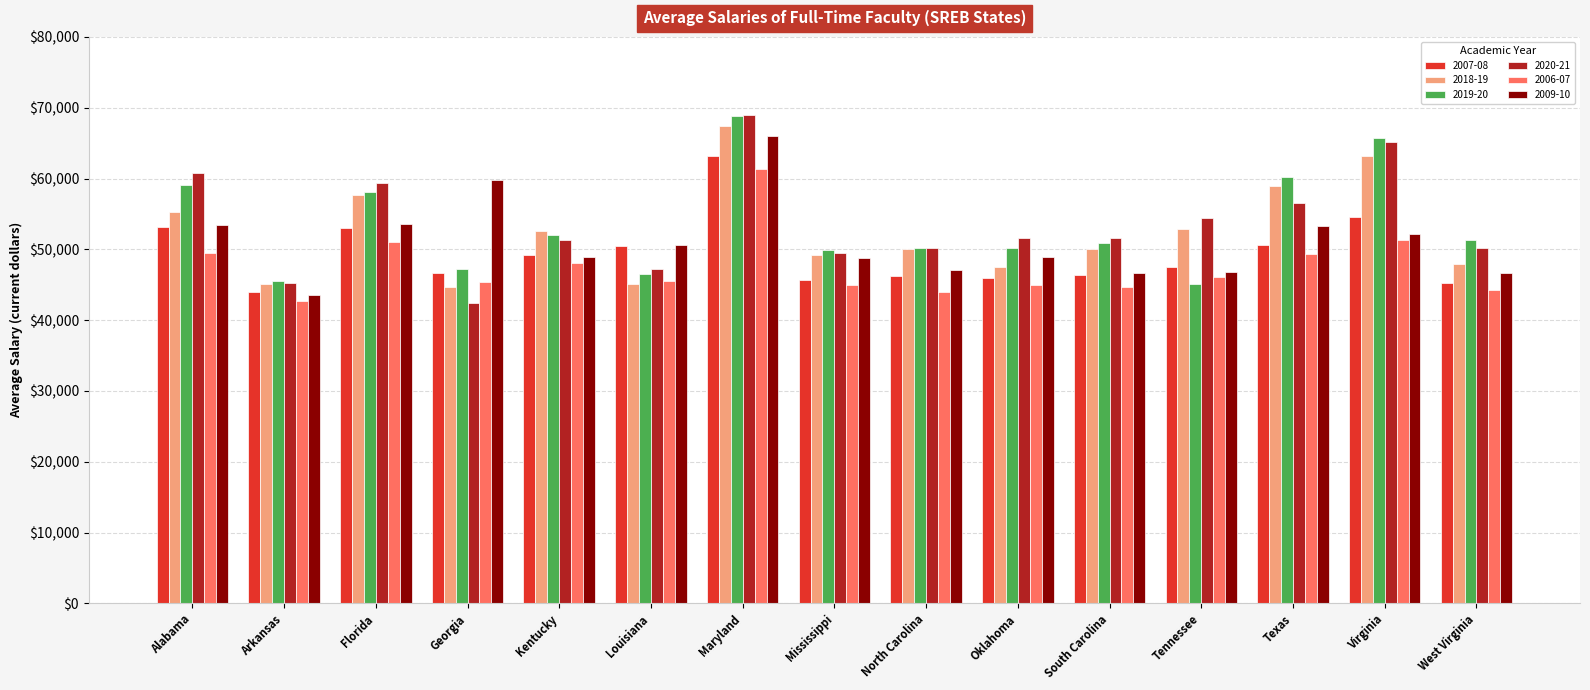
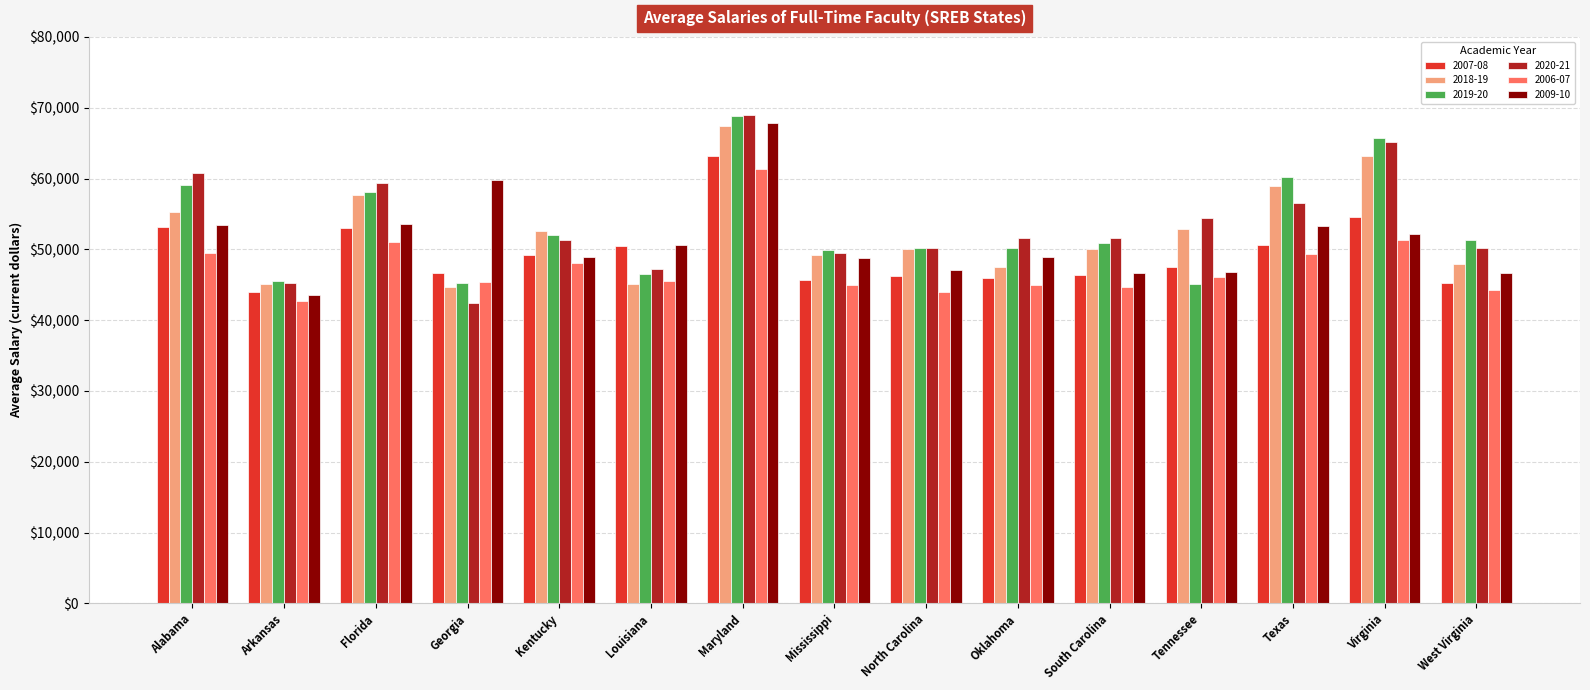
2019-20, Georgia: $47,000 -> $45,000
2009-10, Maryland: $66,000 -> $68,000
